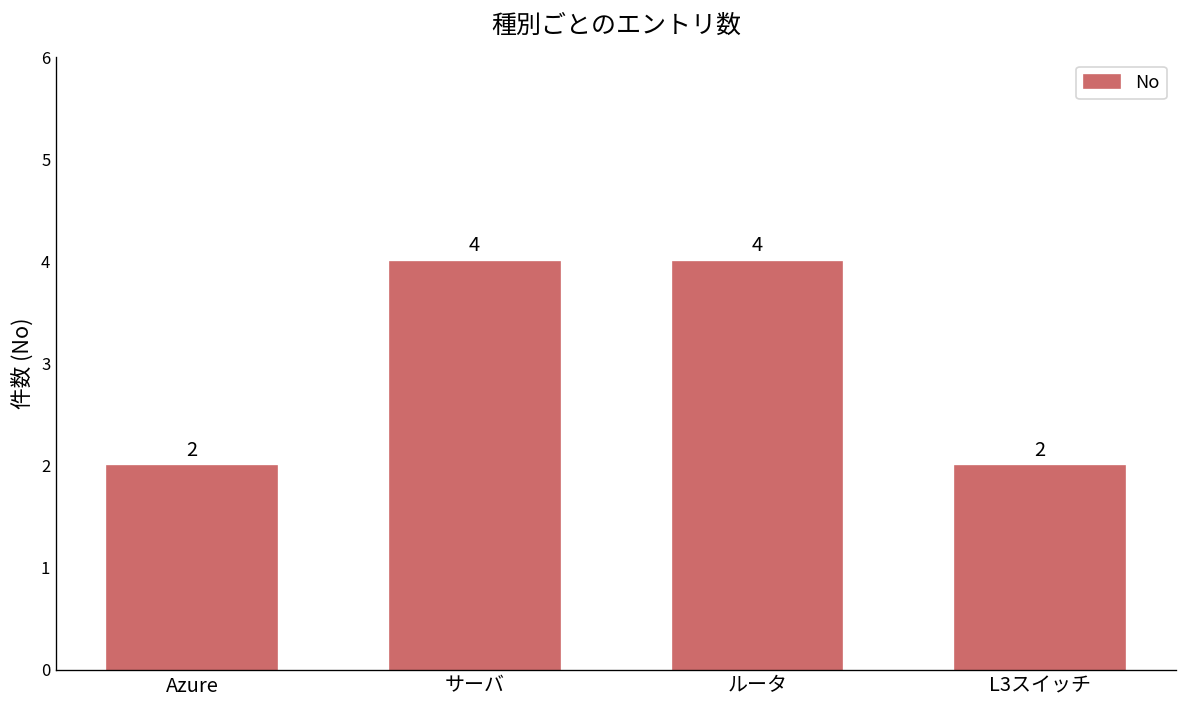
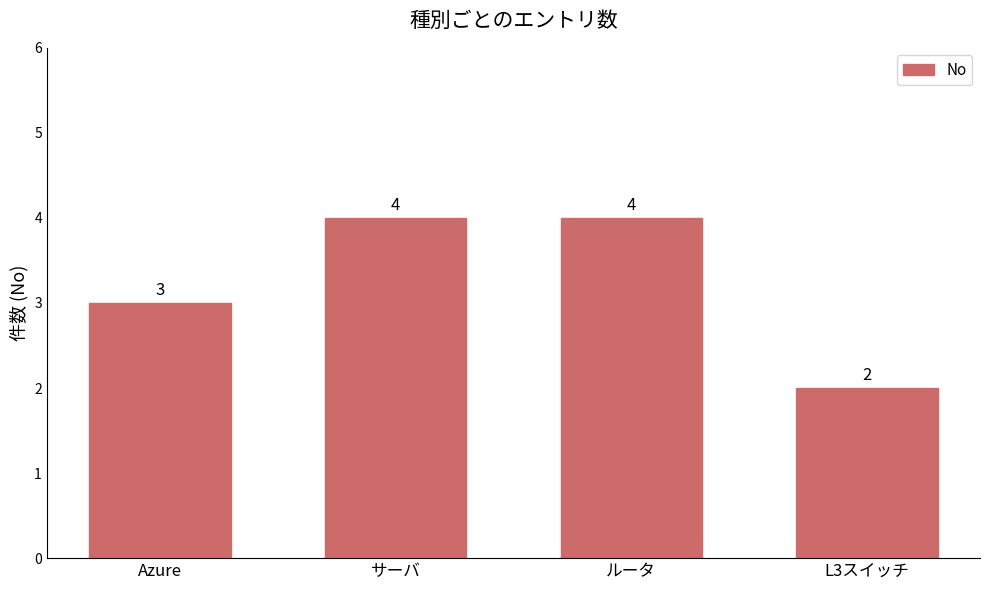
Azure: 2 -> 3
